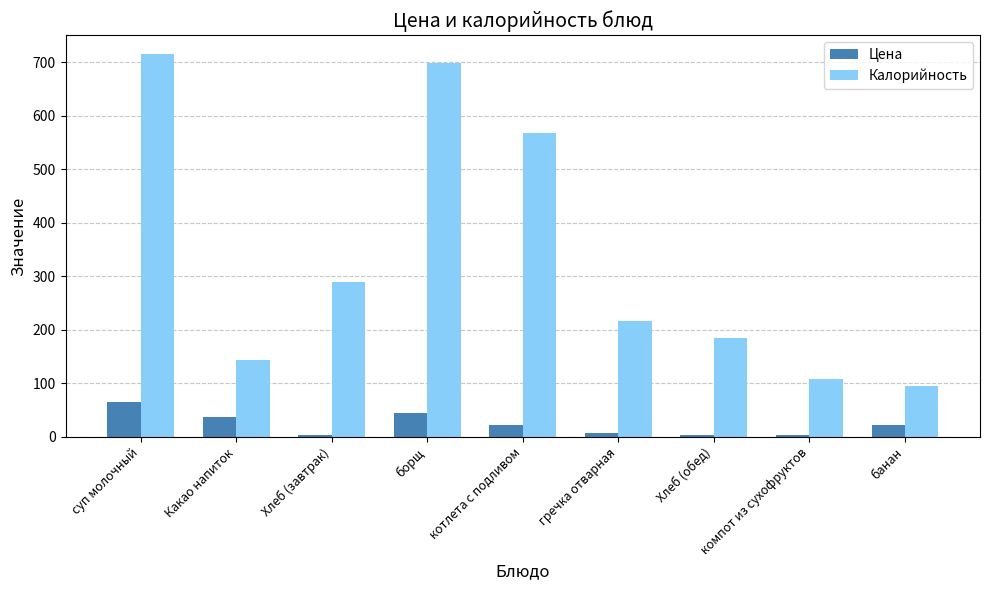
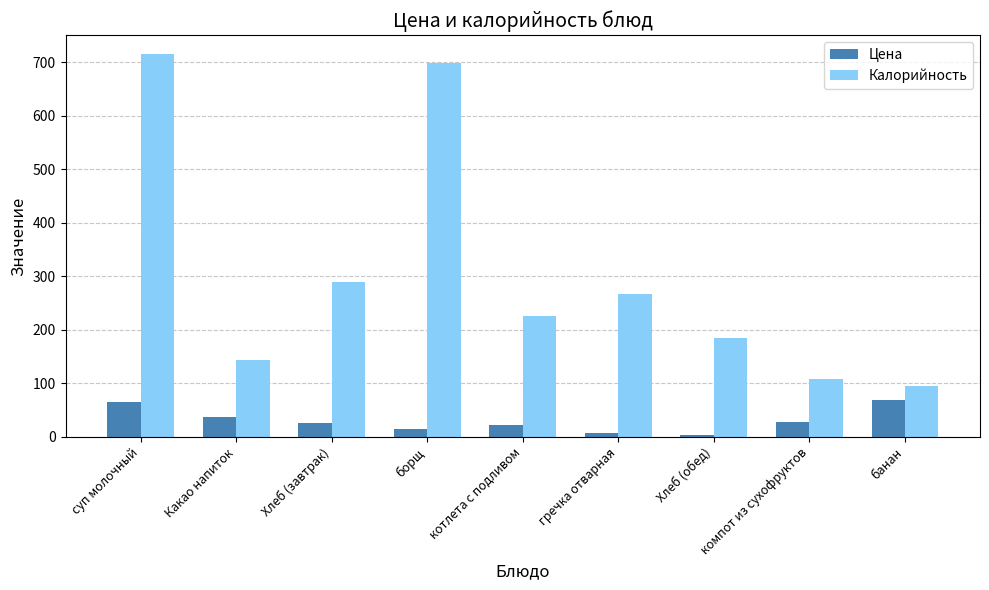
Цена, Хлеб (завтрак): 0 -> 30
Цена, борщ: 50 -> 20
Калорийность, котлета с подливом: 570 -> 230
Калорийность, гречка отварная: 220 -> 270
Цена, компот из сухофруктов: 0 -> 30
Цена, банан: 20 -> 70
